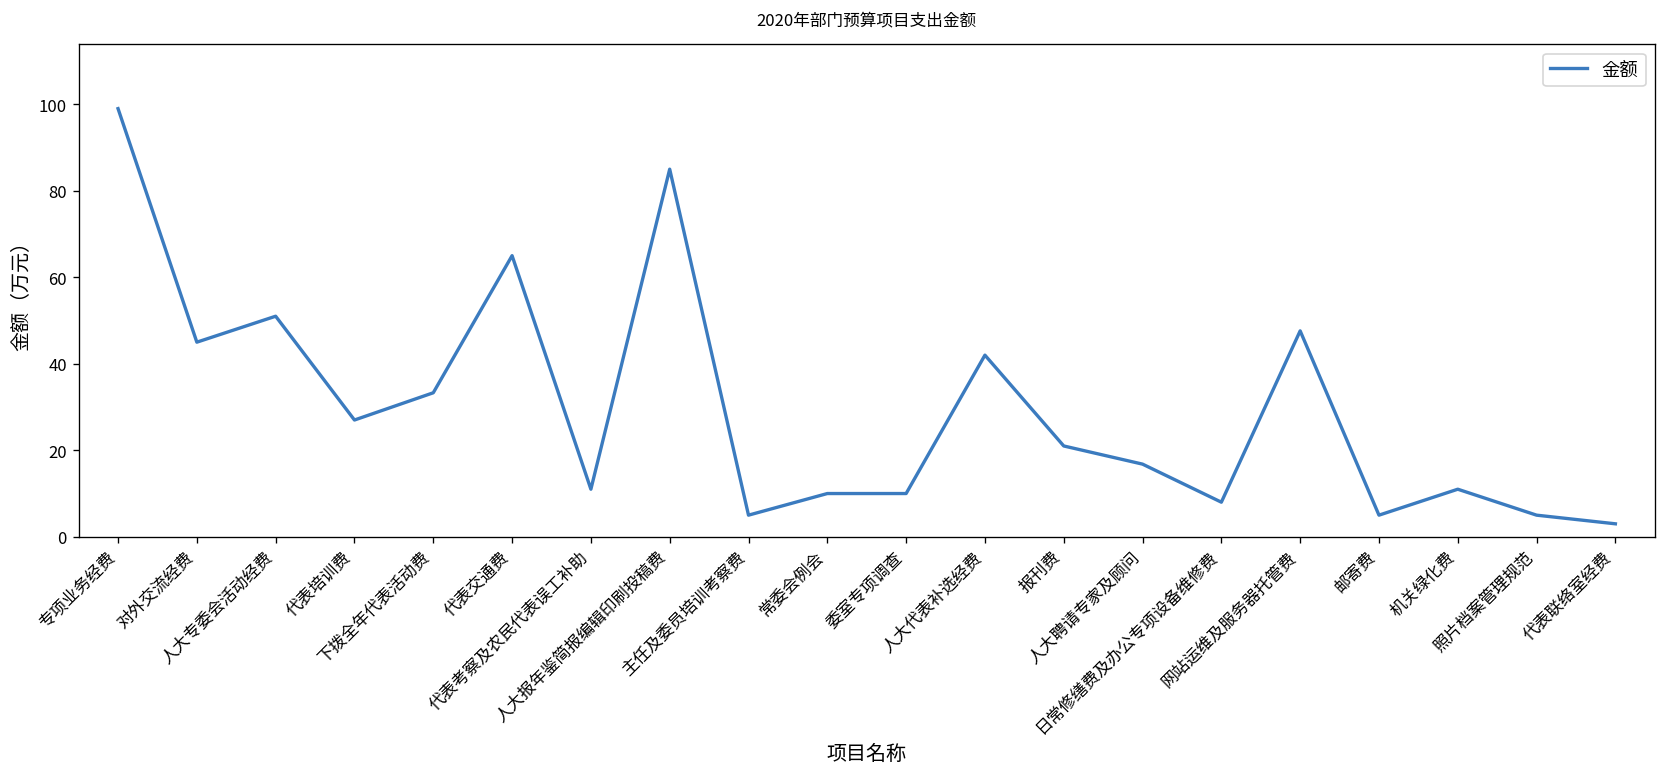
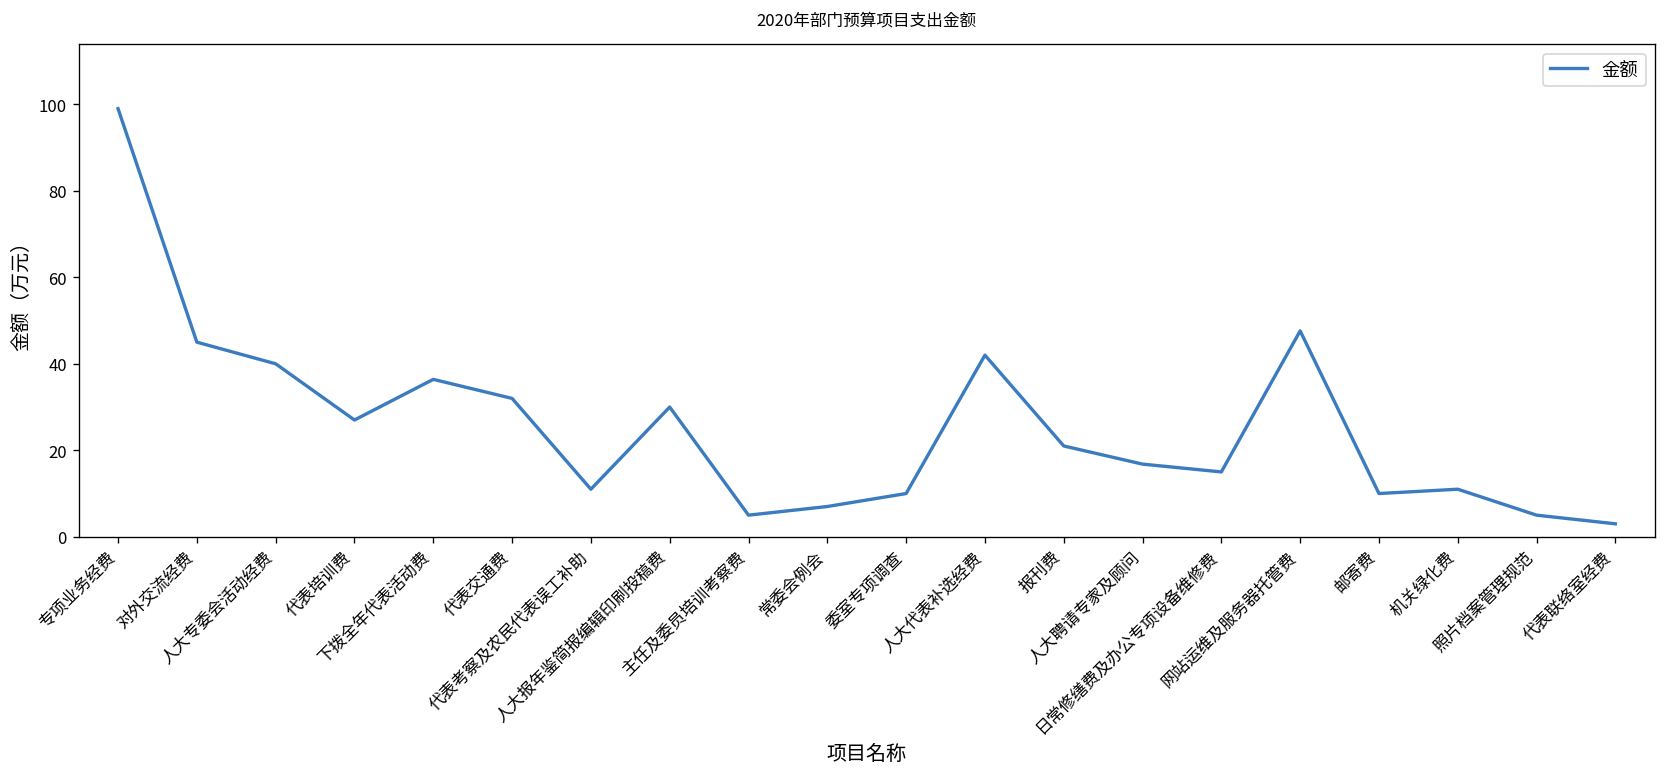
人大专委会活动经费: 51 -> 40
下拨全年代表活动费: 33 -> 36
代表交通费: 65 -> 32
人大报年鉴简报编辑印刷投稿费: 85 -> 30
常委会例会: 10 -> 7
日常修缮费及办公专项设备维修费: 8 -> 15
邮寄费: 5 -> 10
